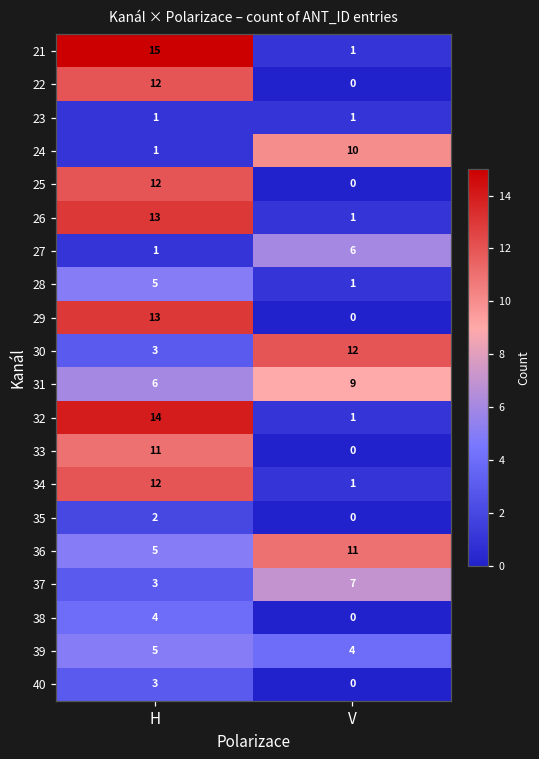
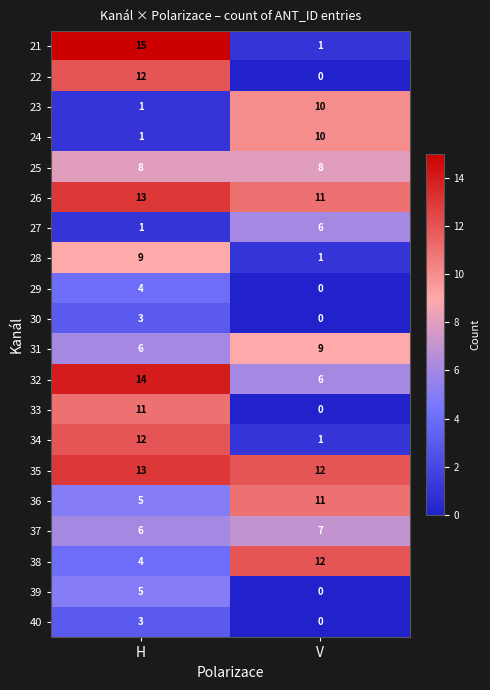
23, V: 1 -> 10
25, H: 12 -> 8
25, V: 0 -> 8
26, V: 1 -> 11
28, H: 5 -> 9
29, H: 13 -> 4
30, V: 12 -> 0
32, V: 1 -> 6
35, H: 2 -> 13
35, V: 0 -> 12
37, H: 3 -> 6
38, V: 0 -> 12
39, V: 4 -> 0
